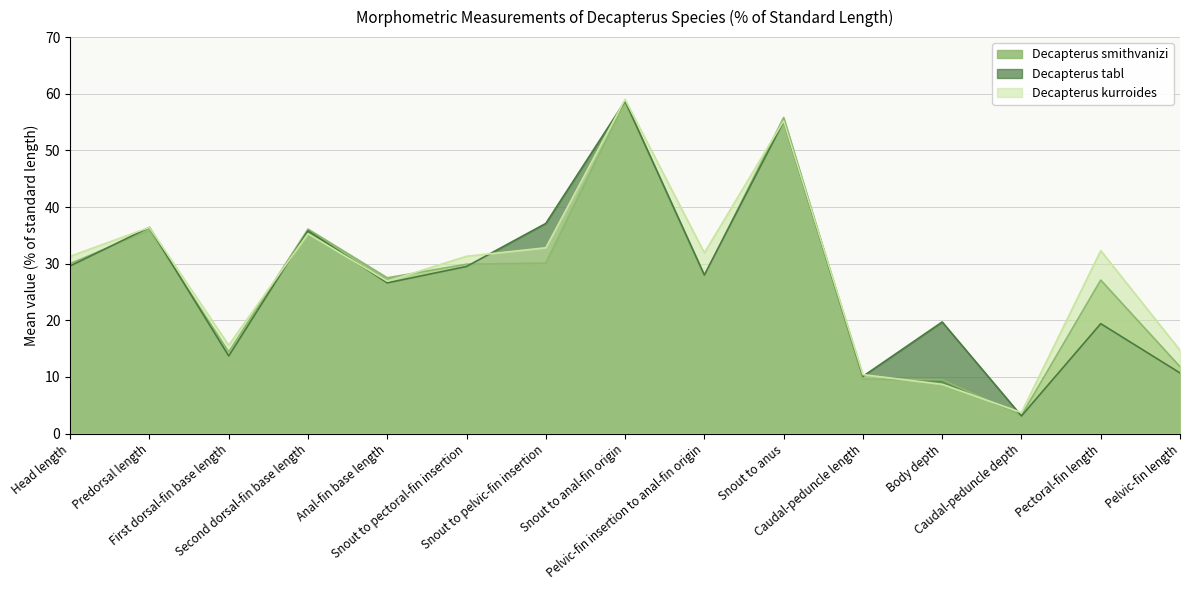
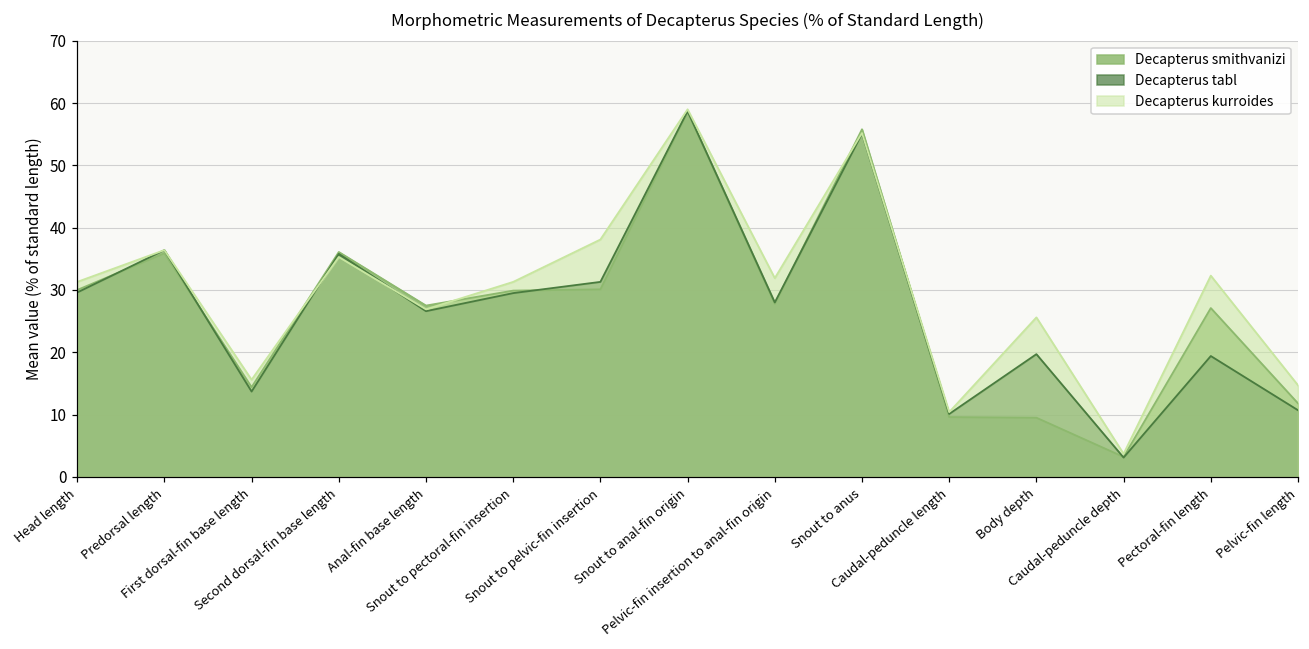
Decapterus tabl, Snout to pelvic-fin insertion: 37 -> 31
Decapterus kurroides, Snout to pelvic-fin insertion: 33 -> 38
Decapterus kurroides, Body depth: 9 -> 26
